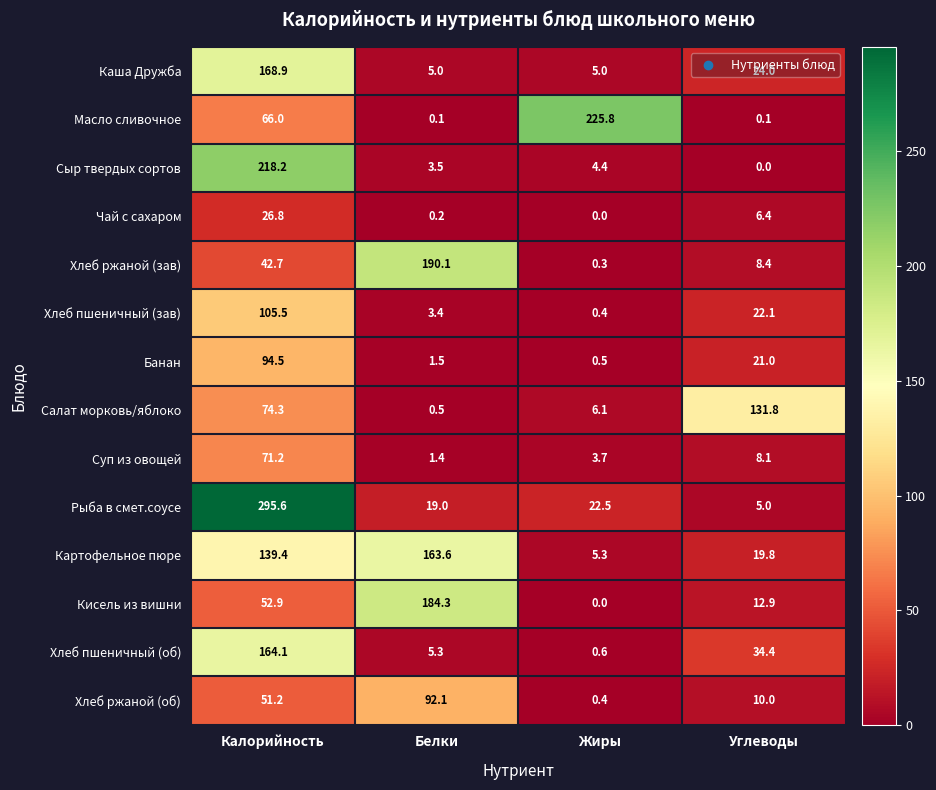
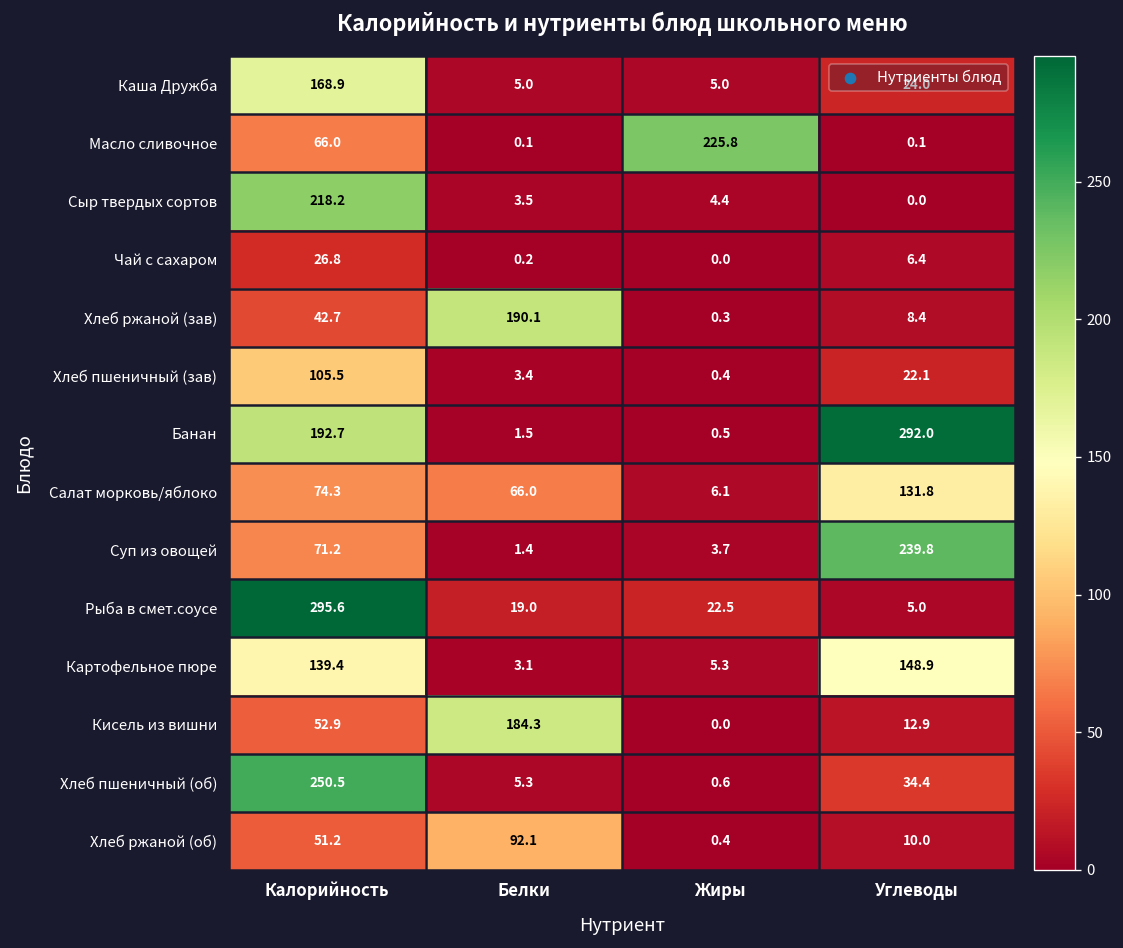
Банан, Калорийность: 94.5 -> 192.7
Банан, Углеводы: 21.0 -> 292.0
Салат морковь/яблоко, Белки: 0.5 -> 66.0
Суп из овощей, Углеводы: 8.1 -> 239.8
Картофельное пюре, Белки: 163.6 -> 3.1
Картофельное пюре, Углеводы: 19.8 -> 148.9
Хлеб пшеничный (об), Калорийность: 164.1 -> 250.5
